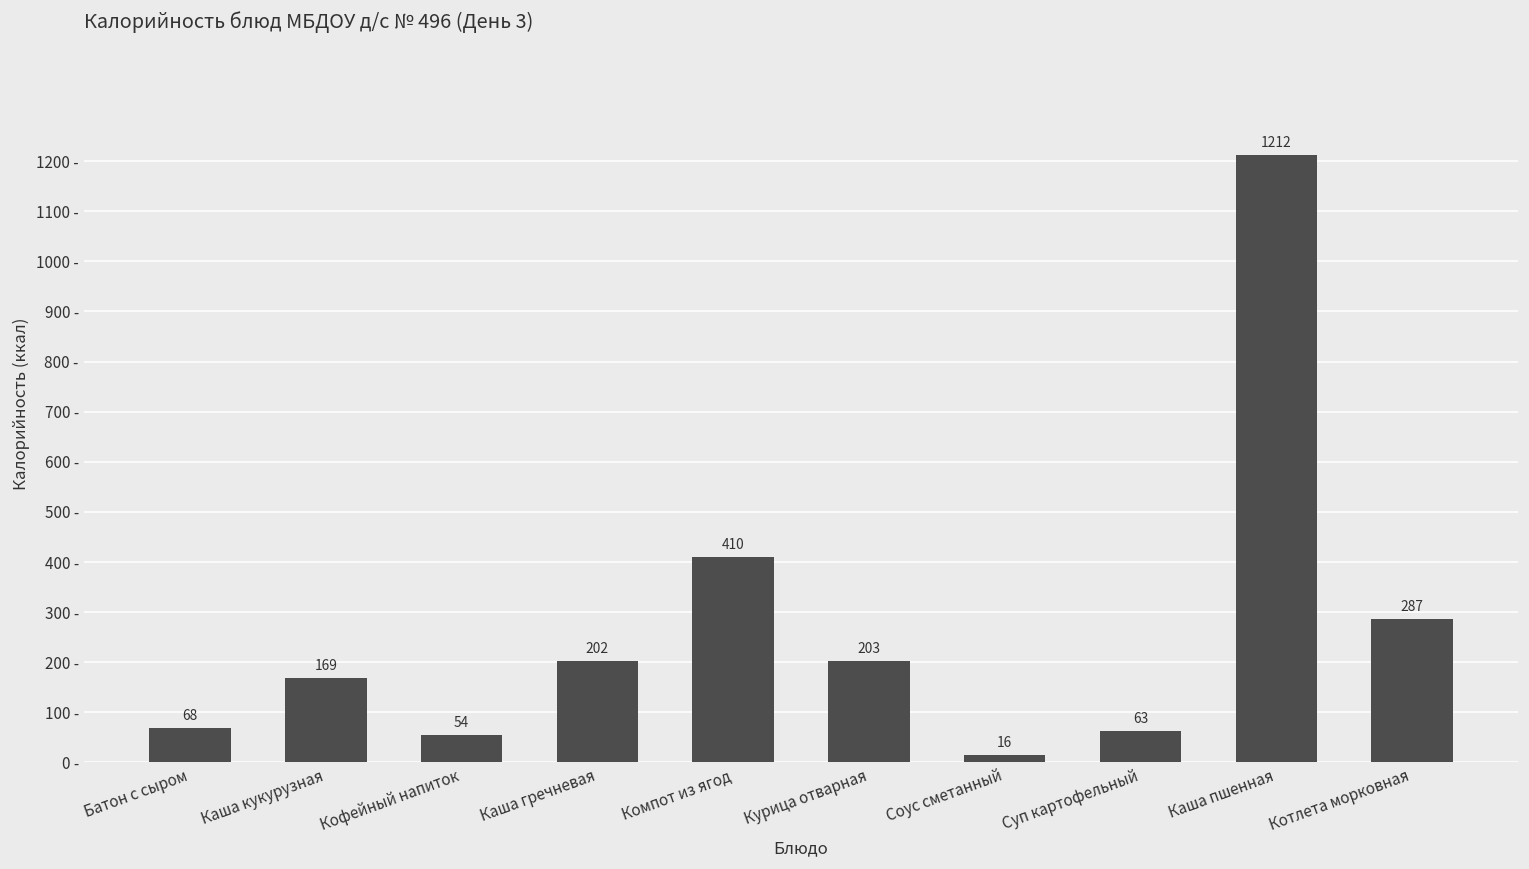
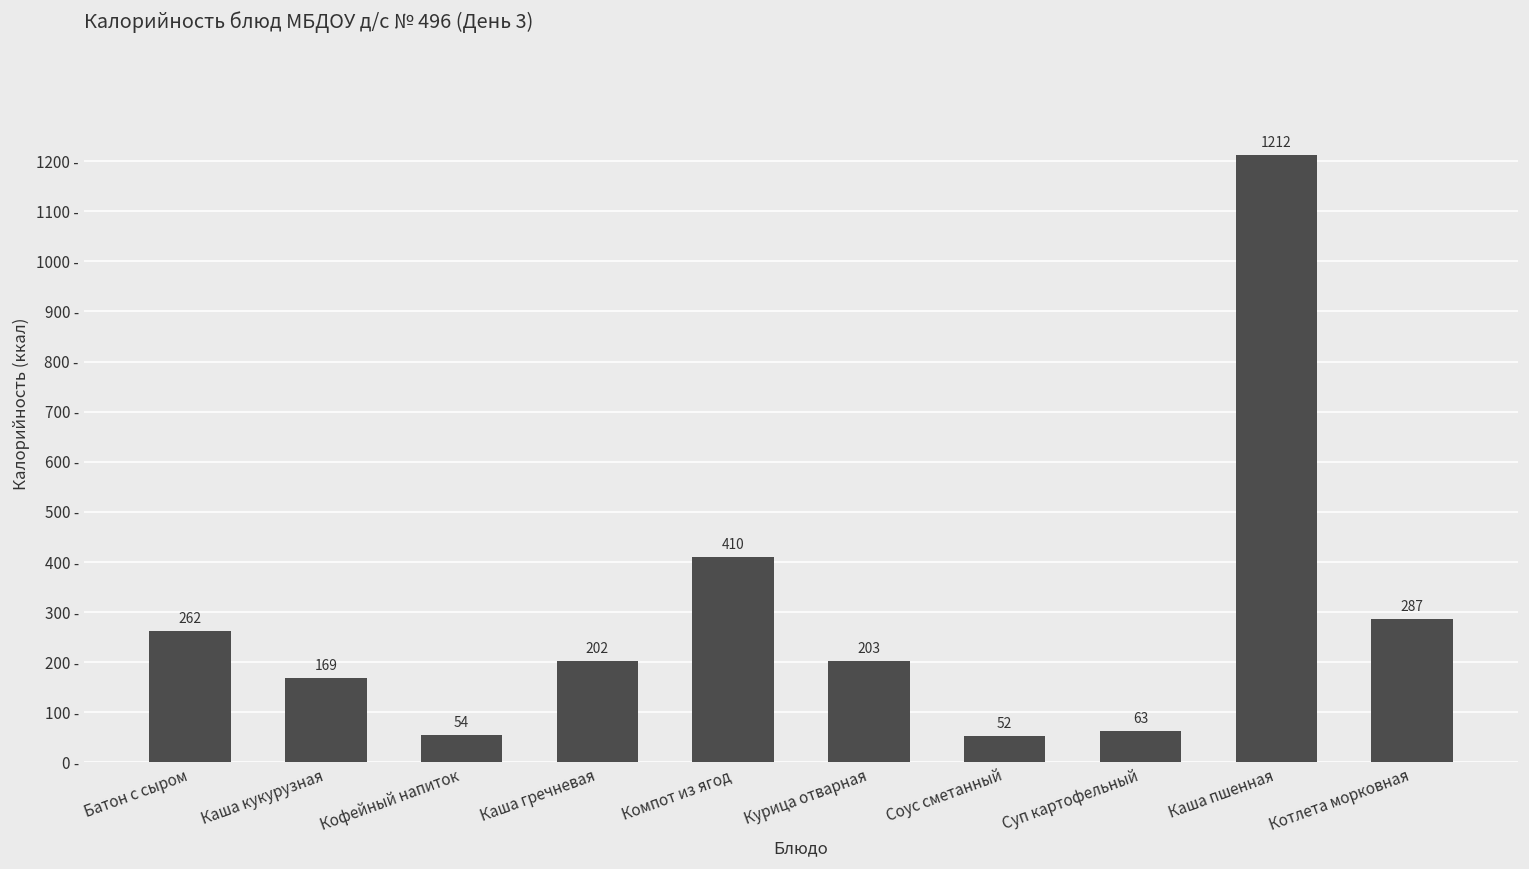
Батон с сыром: 68 -> 262
Соус сметанный: 16 -> 52
